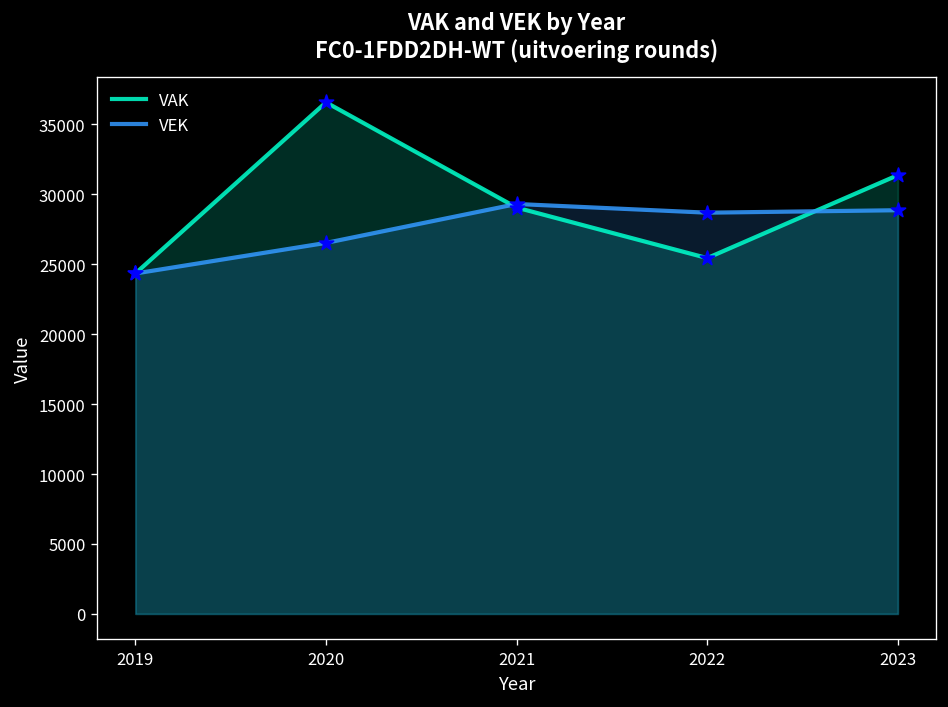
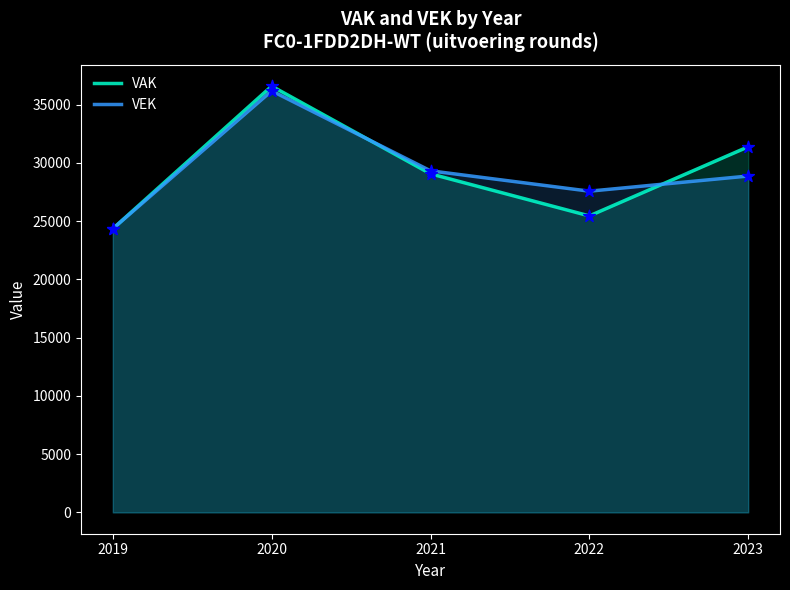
VEK, 2020: 26500 -> 36200
VEK, 2022: 28700 -> 27600
